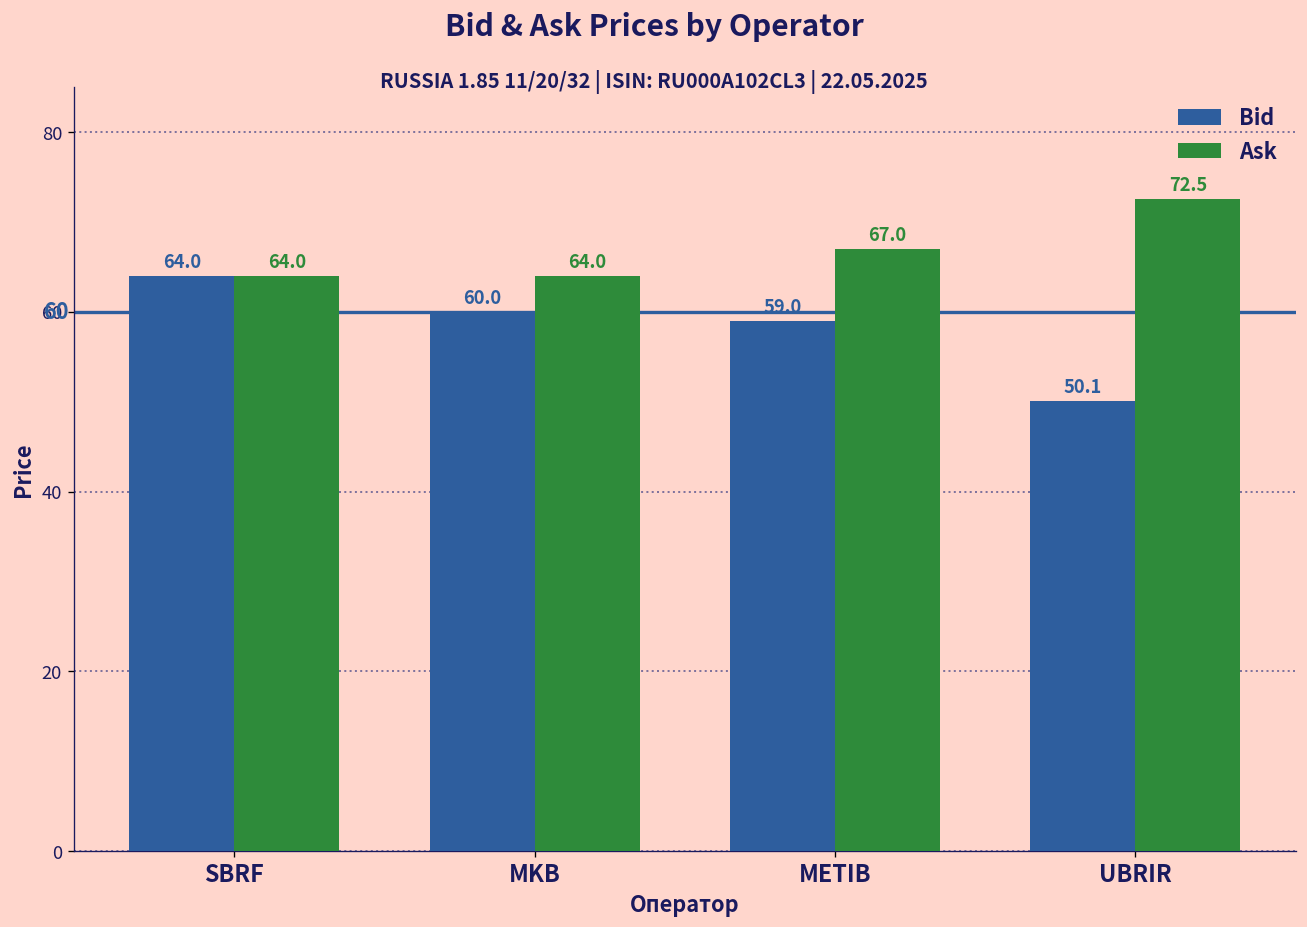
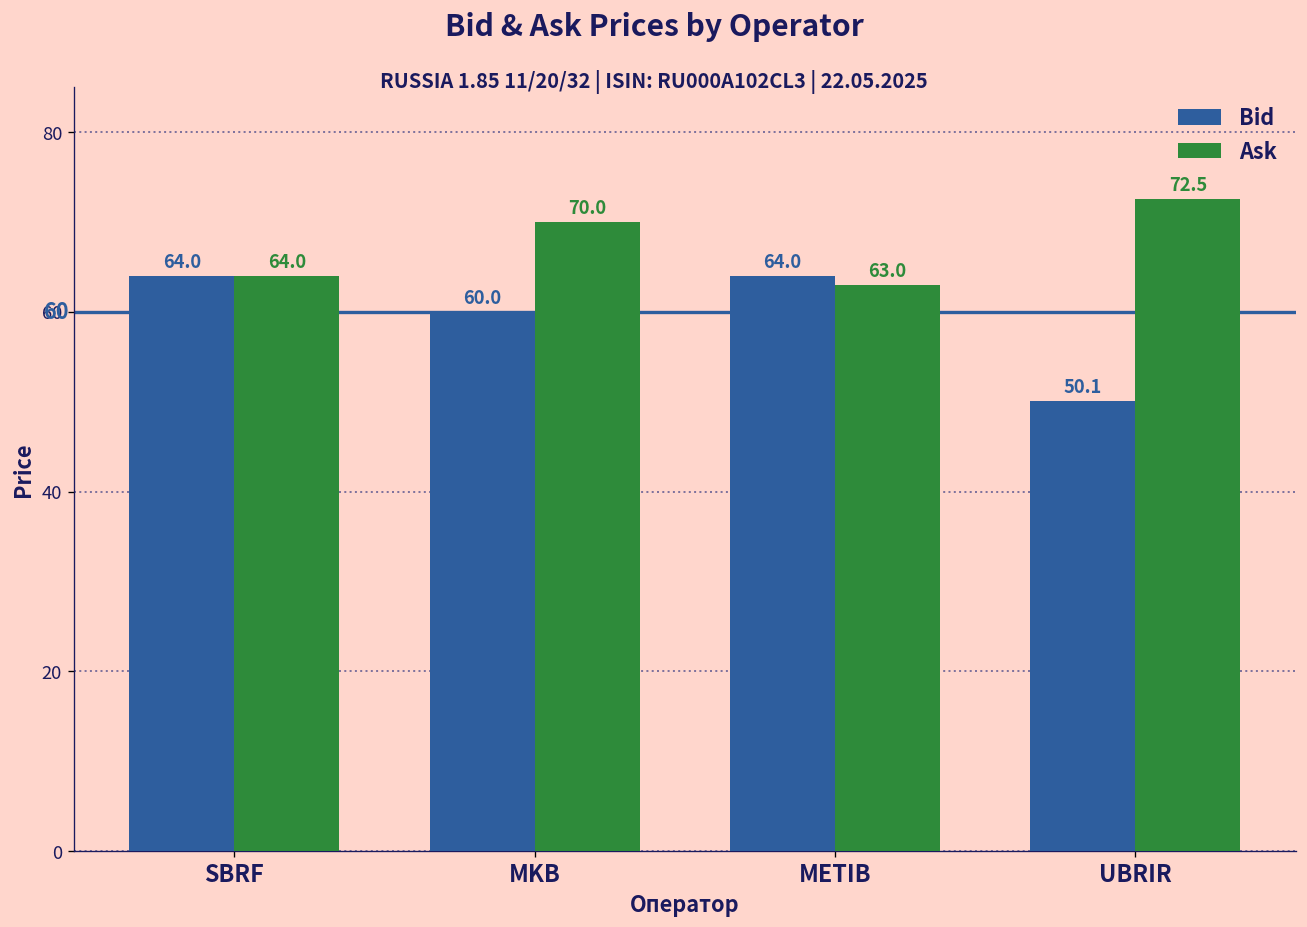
Ask, MKB: 64.0 -> 70.0
Bid, METIB: 59.0 -> 64.0
Ask, METIB: 67.0 -> 63.0
